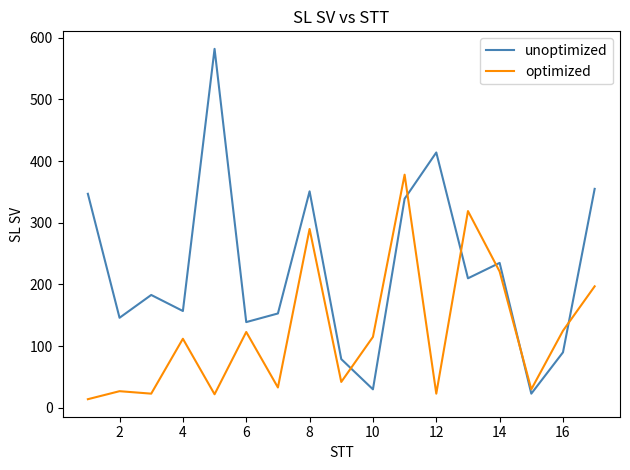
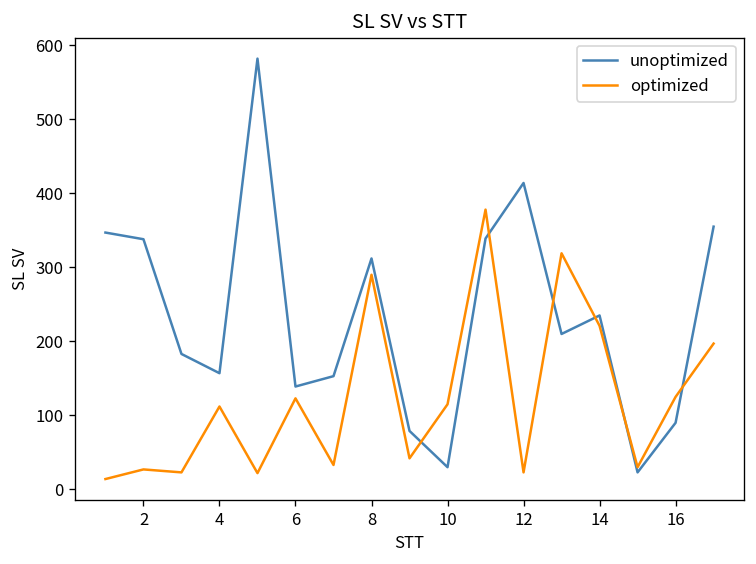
unoptimized, 2: 150 -> 340
unoptimized, 8: 350 -> 310
